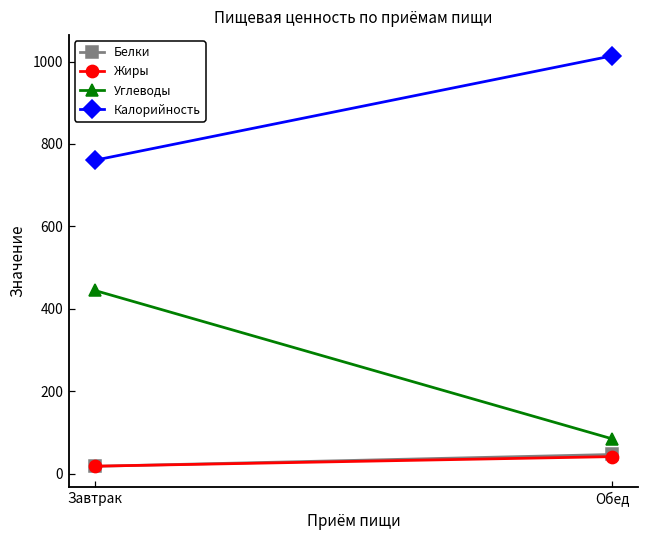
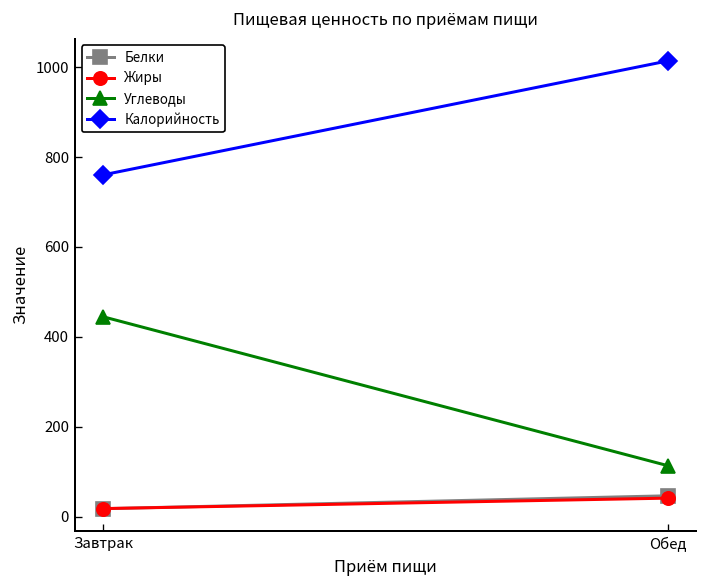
Углеводы, Обед: 80 -> 110
